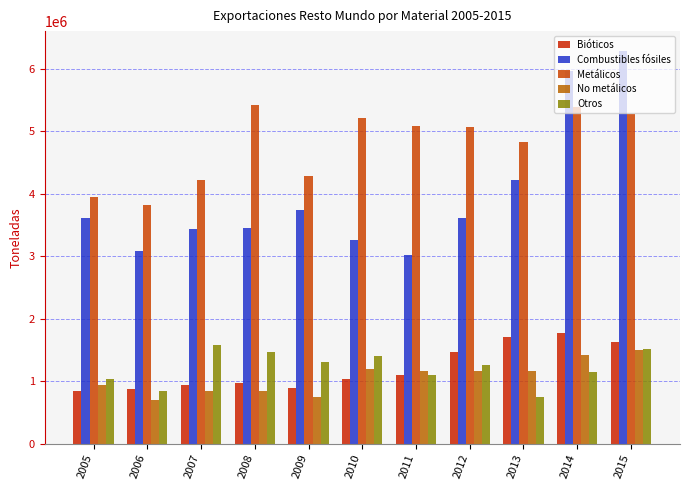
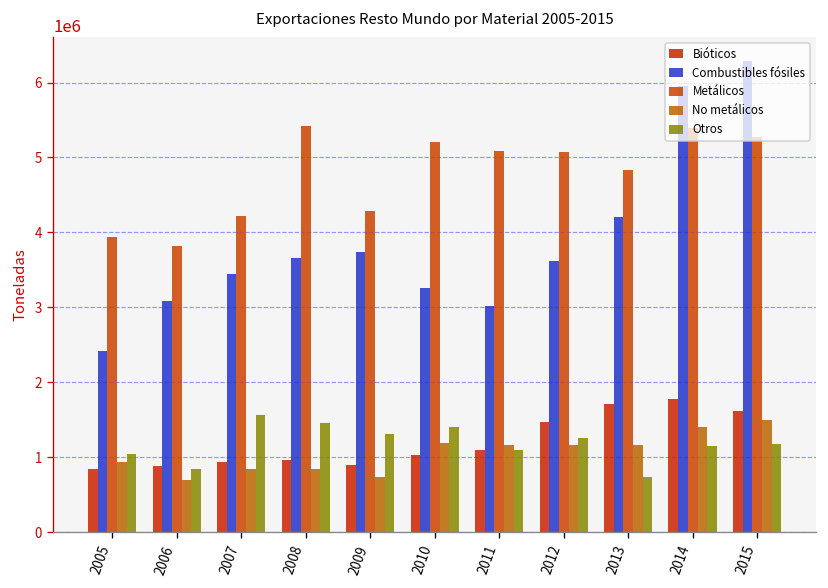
Combustibles fósiles, 2005: 3600000 -> 2400000
Combustibles fósiles, 2008: 3500000 -> 3700000
Otros, 2015: 1500000 -> 1200000
